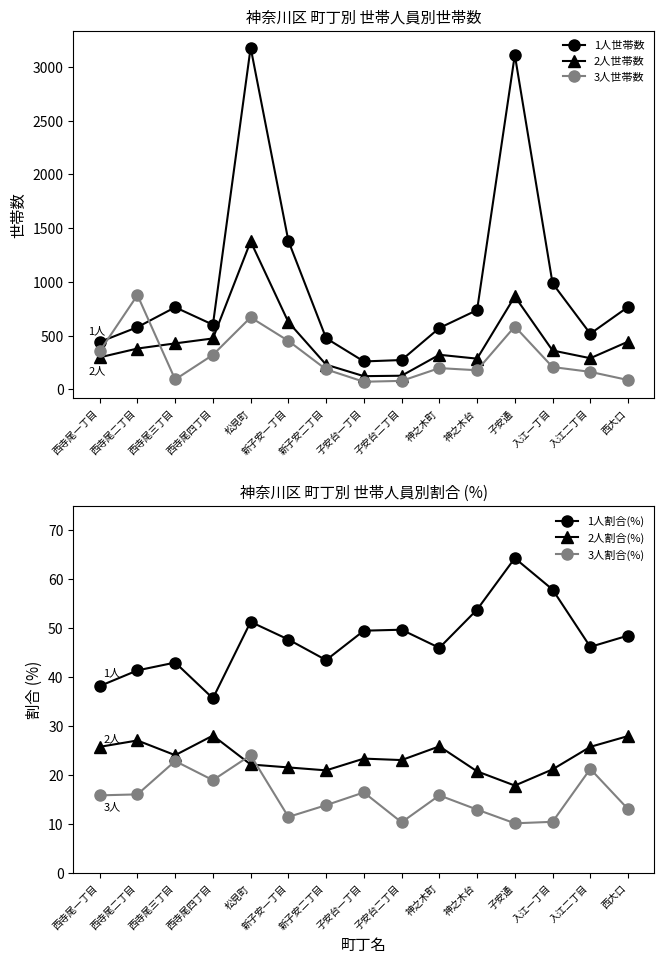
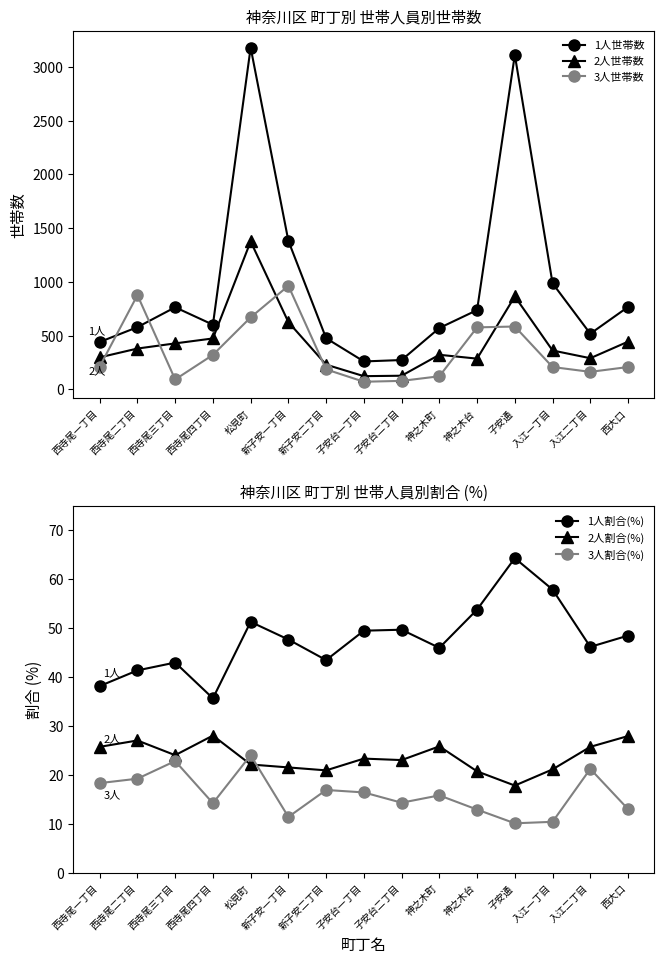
神奈川区 町丁別 世帯人員別世帯数, 3人世帯数, 西寺尾一丁目: 350 -> 210
神奈川区 町丁別 世帯人員別世帯数, 3人世帯数, 新子安一丁目: 450 -> 960
神奈川区 町丁別 世帯人員別世帯数, 3人世帯数, 神之木町: 200 -> 120
神奈川区 町丁別 世帯人員別世帯数, 3人世帯数, 神之木台: 180 -> 580
神奈川区 町丁別 世帯人員別世帯数, 3人世帯数, 西大口: 90 -> 210
神奈川区 町丁別 世帯人員別割合 (%), 3人割合(%), 西寺尾一丁目: 16 -> 18
神奈川区 町丁別 世帯人員別割合 (%), 3人割合(%), 西寺尾二丁目: 16 -> 19
神奈川区 町丁別 世帯人員別割合 (%), 3人割合(%), 西寺尾四丁目: 19 -> 14
神奈川区 町丁別 世帯人員別割合 (%), 3人割合(%), 新子安二丁目: 14 -> 17
神奈川区 町丁別 世帯人員別割合 (%), 3人割合(%), 子安台二丁目: 10 -> 14
